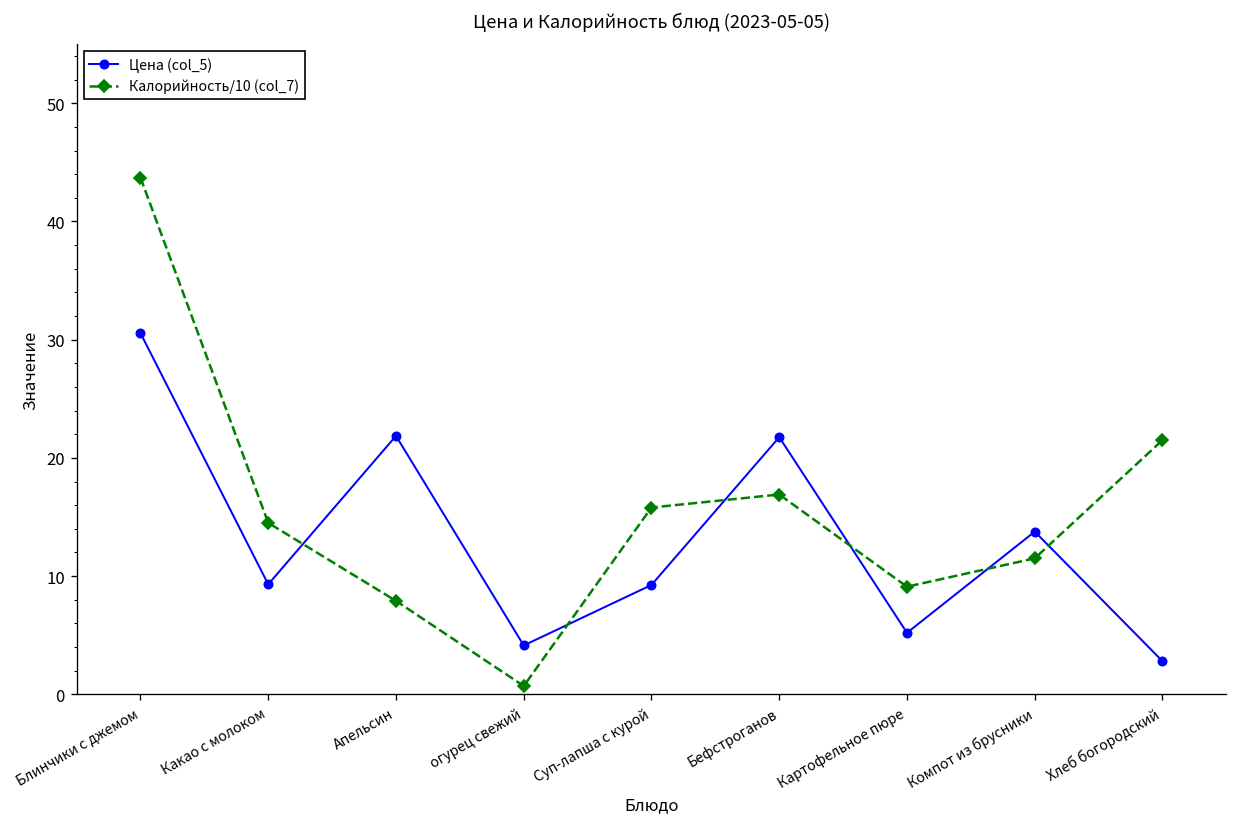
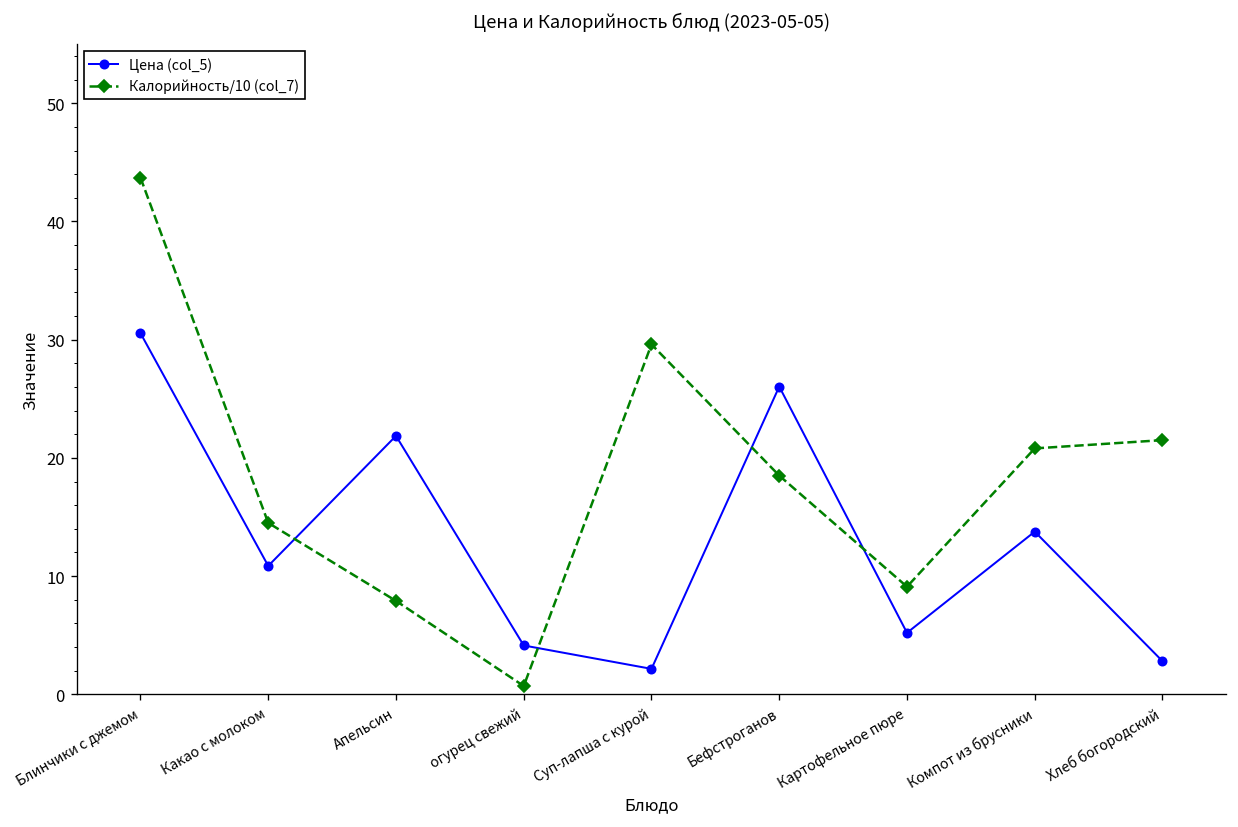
Цена (col_5), Какао с молоком: 9 -> 11
Цена (col_5), Суп-лапша с курой: 9 -> 2
Калорийность/10 (col_7), Суп-лапша с курой: 16 -> 30
Цена (col_5), Бефстроганов: 22 -> 26
Калорийность/10 (col_7), Бефстроганов: 17 -> 19
Калорийность/10 (col_7), Компот из брусники: 12 -> 21
